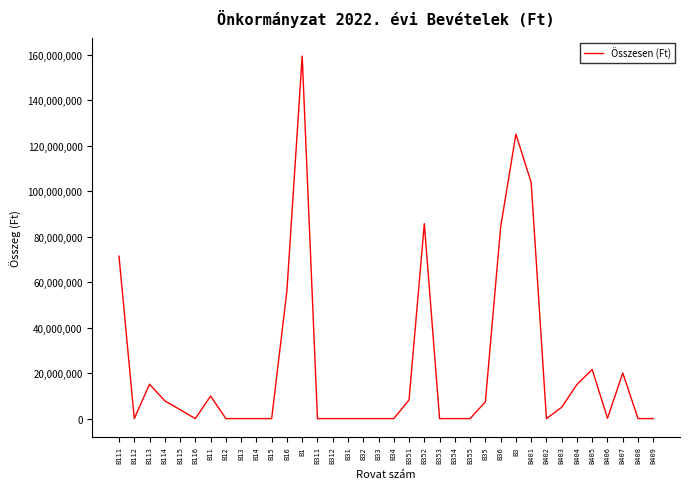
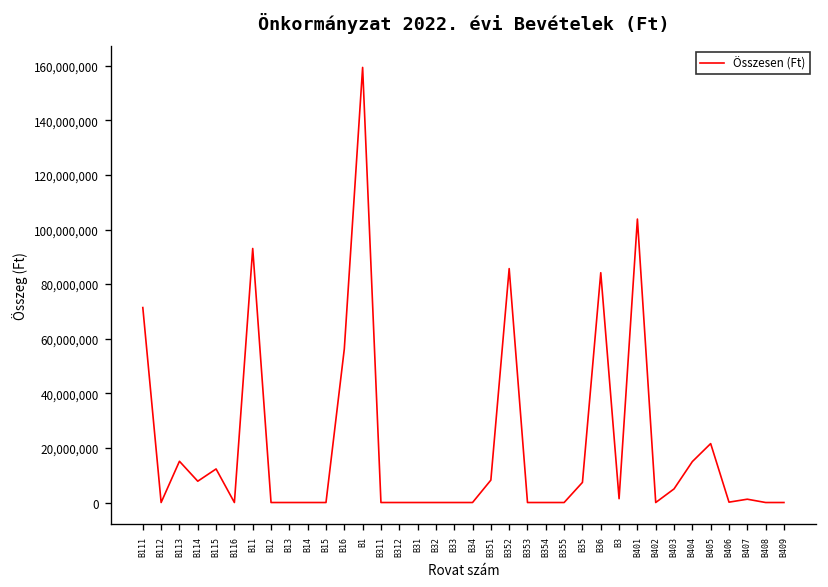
B115: 4,000,000 -> 12,000,000
B11: 10,000,000 -> 93,000,000
B3: 125,000,000 -> 1,000,000
B407: 20,000,000 -> 1,000,000
